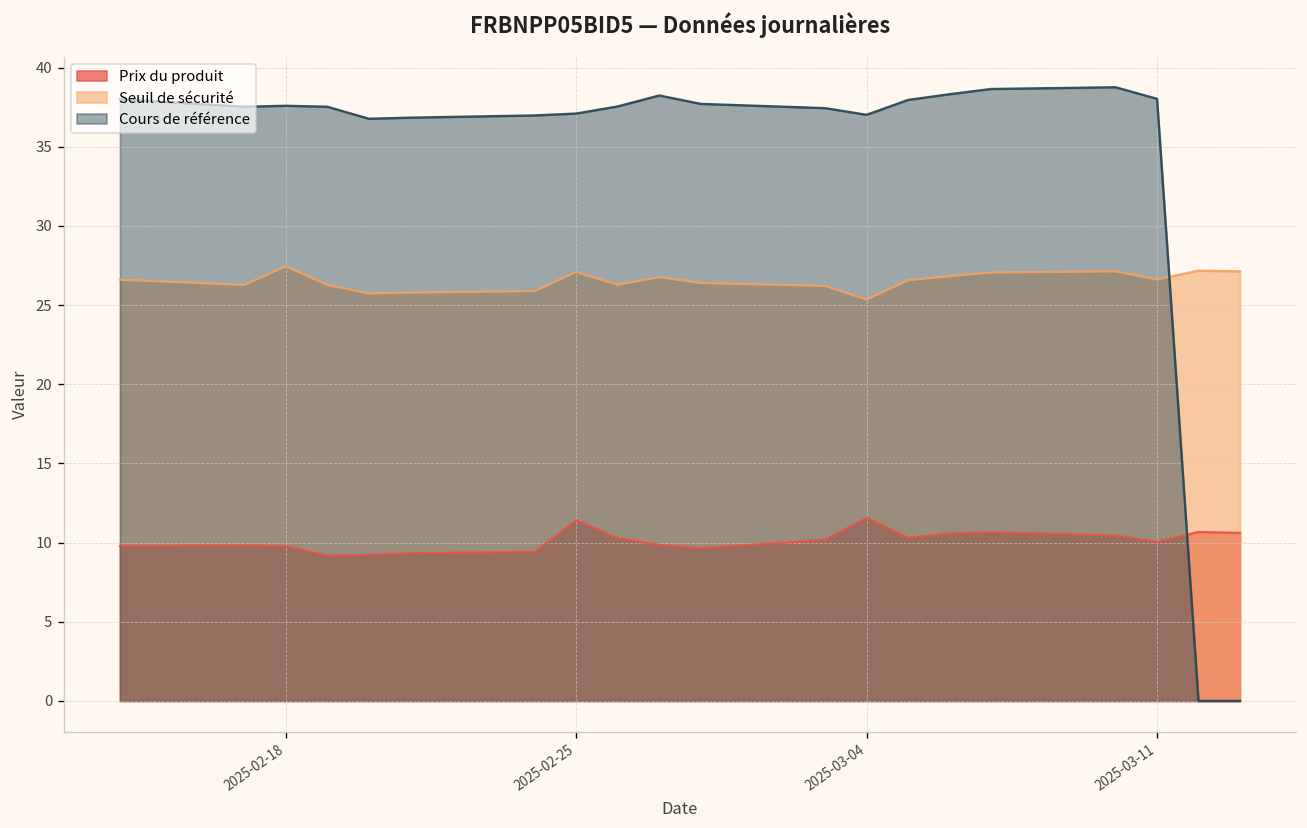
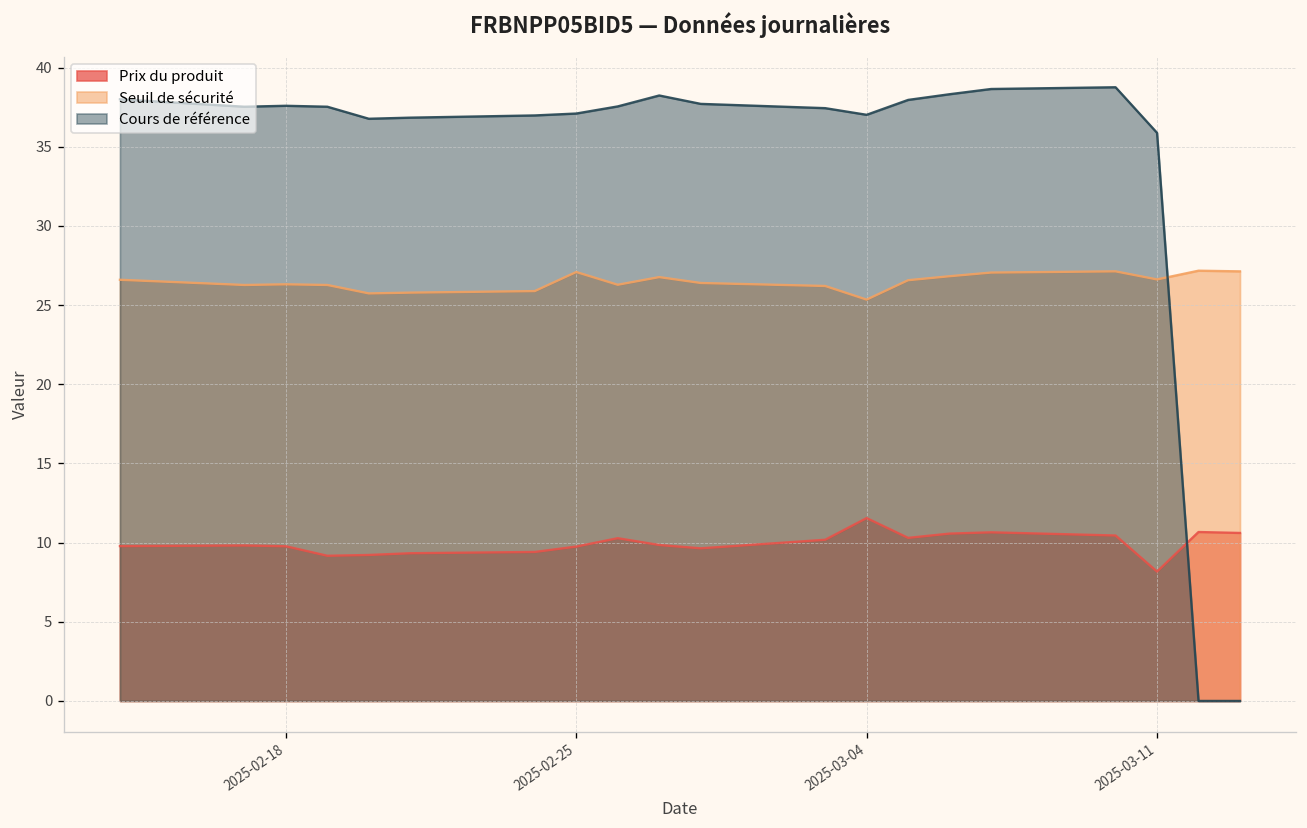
Seuil de sécurité, 2025-02-18: 27.5 -> 26.3
Prix du produit, 2025-02-25: 11.4 -> 9.8
Prix du produit, 2025-03-11: 10.0 -> 8.2
Cours de référence, 2025-03-11: 38.0 -> 35.9
